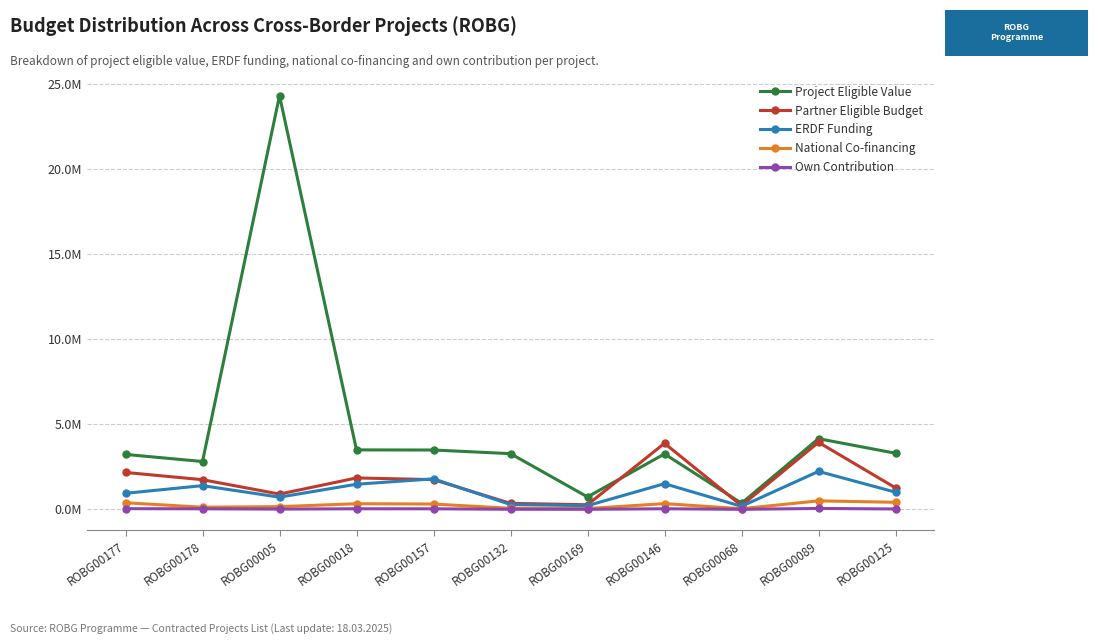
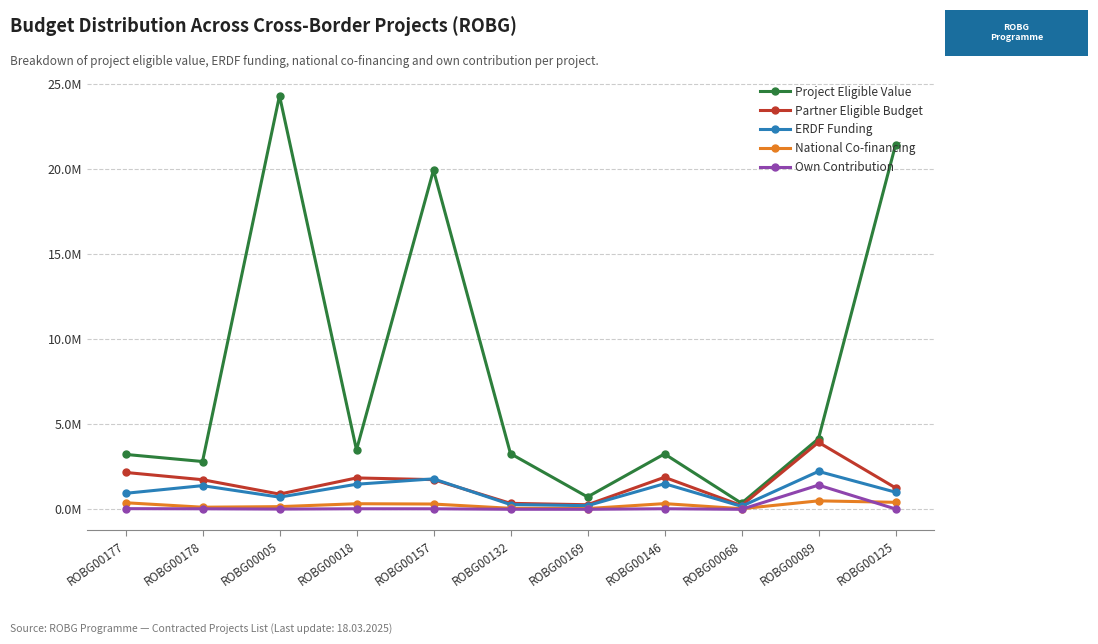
Project Eligible Value, ROBG00157: 3500000 -> 20000000
Partner Eligible Budget, ROBG00146: 3900000 -> 1900000
Own Contribution, ROBG00089: 100000 -> 1400000
Project Eligible Value, ROBG00125: 3300000 -> 21400000
